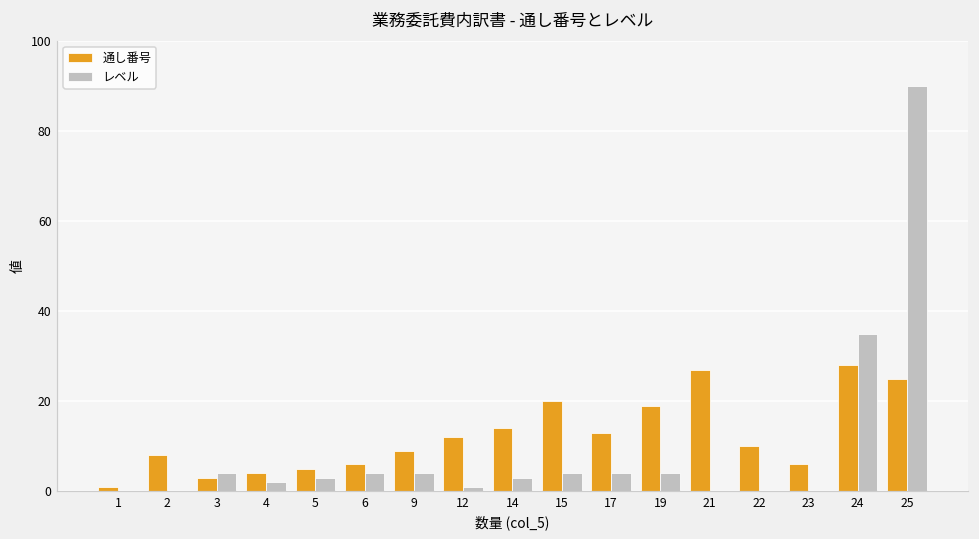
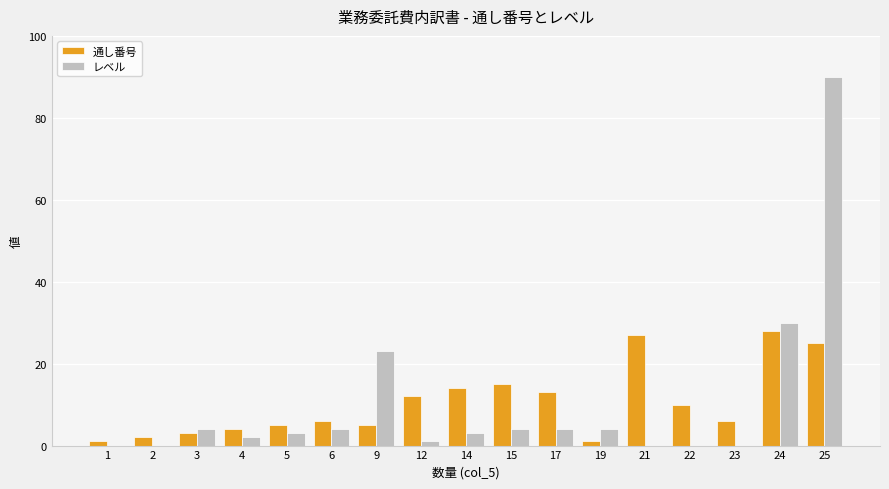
通し番号, 2: 8 -> 2
通し番号, 9: 9 -> 5
レベル, 9: 4 -> 23
通し番号, 15: 20 -> 15
通し番号, 19: 19 -> 1
レベル, 24: 35 -> 30
